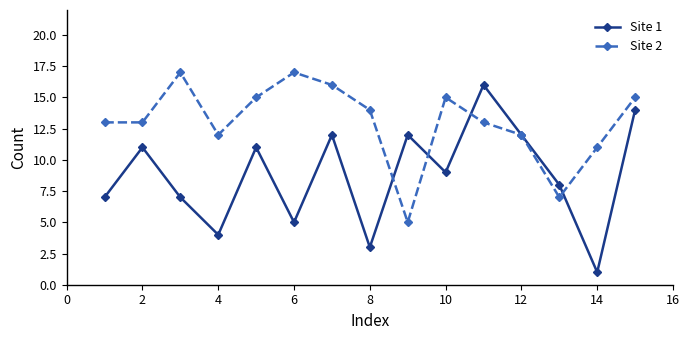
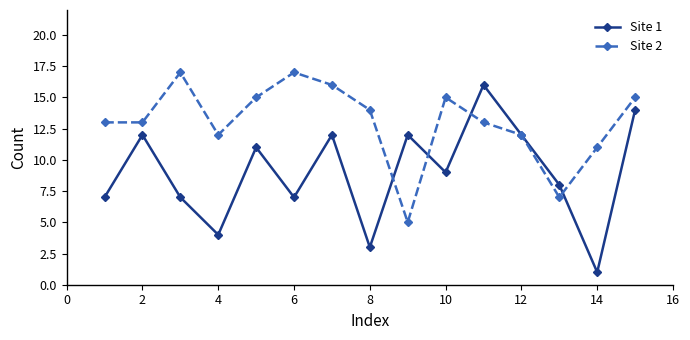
Site 1, 2: 11 -> 12
Site 1, 6: 5 -> 7
